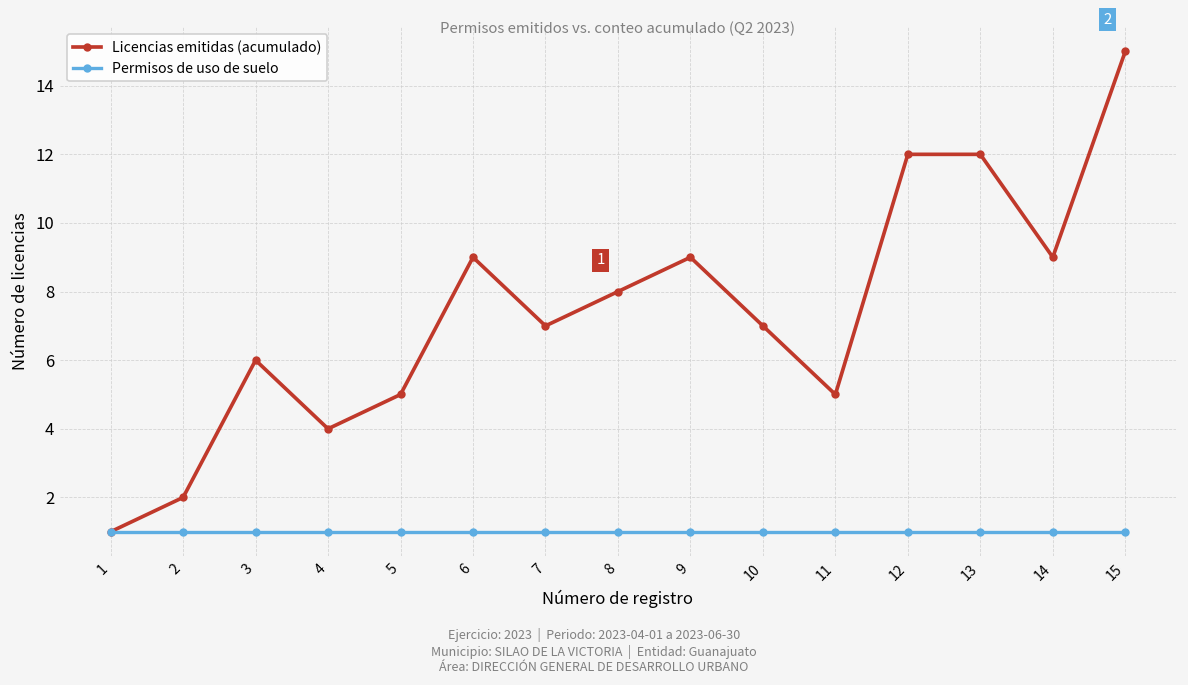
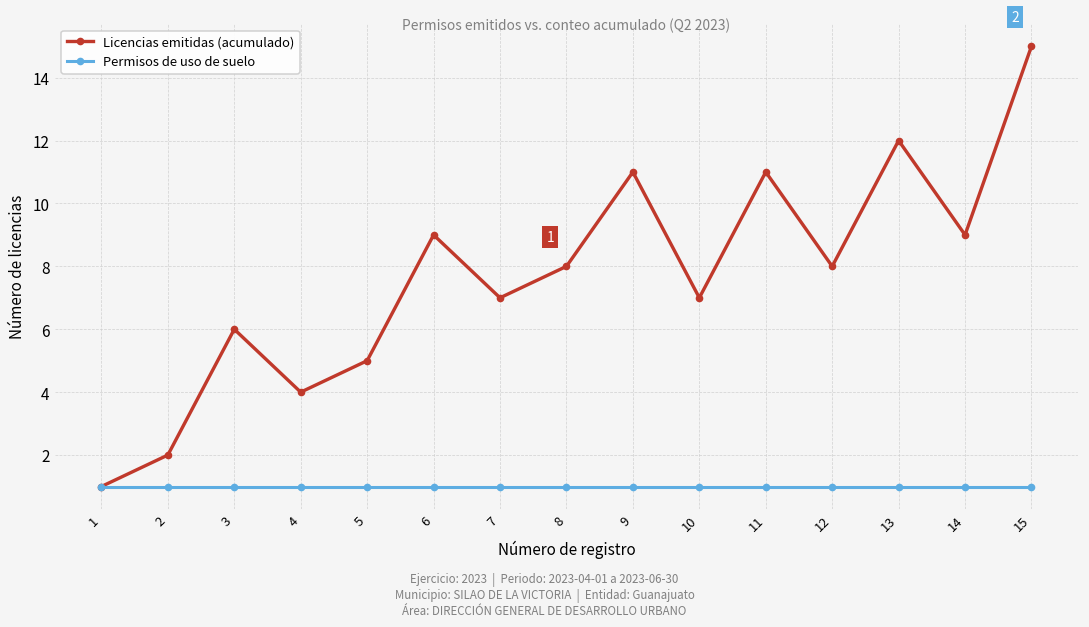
Licencias emitidas (acumulado), 9: 9 -> 11
Licencias emitidas (acumulado), 11: 5 -> 11
Licencias emitidas (acumulado), 12: 12 -> 8
